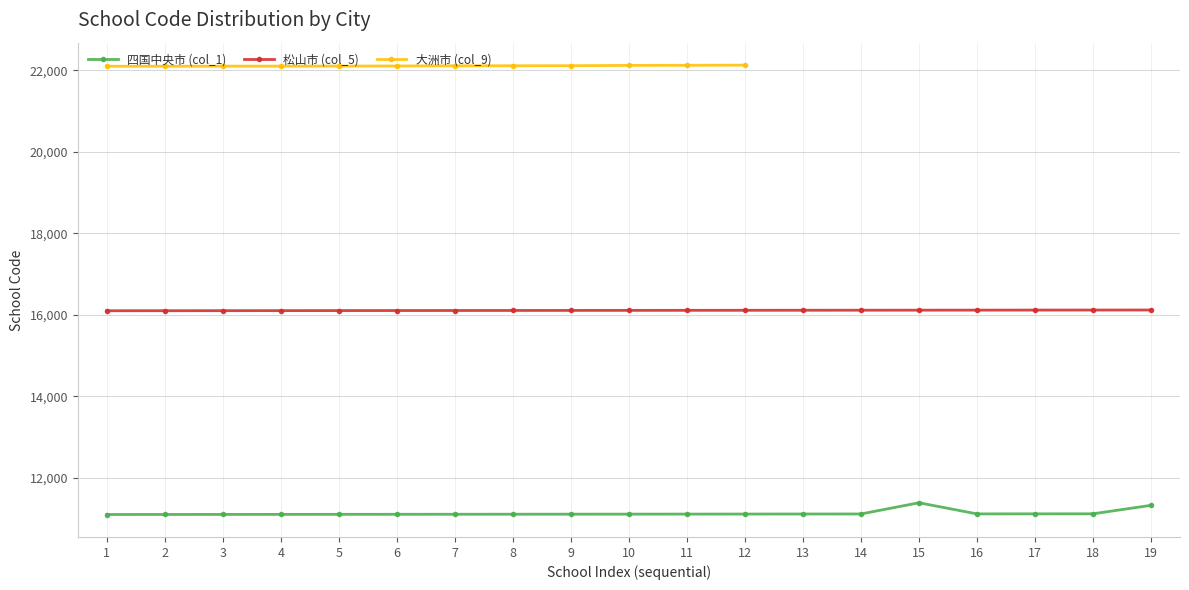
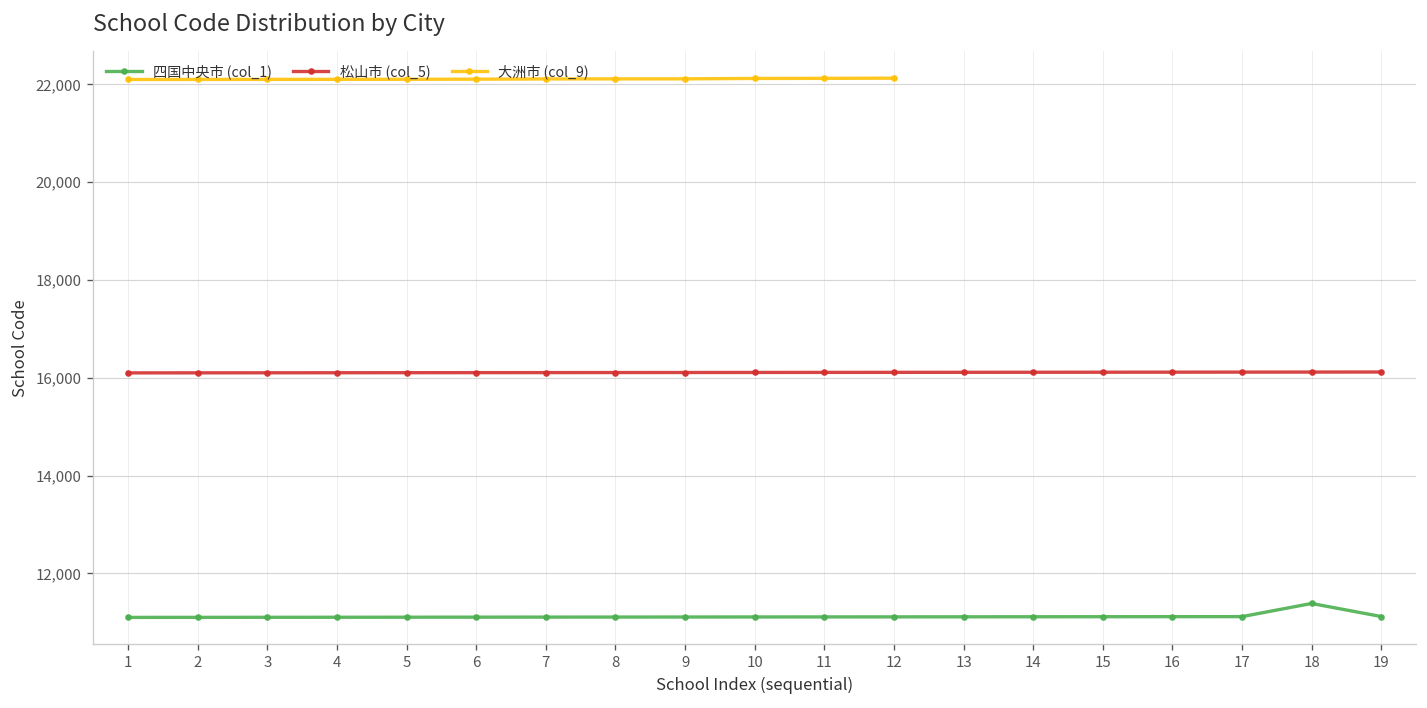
四国中央市 (col_1), 15: 11,400 -> 11,100
四国中央市 (col_1), 18: 11,100 -> 11,400
四国中央市 (col_1), 19: 11,300 -> 11,100
